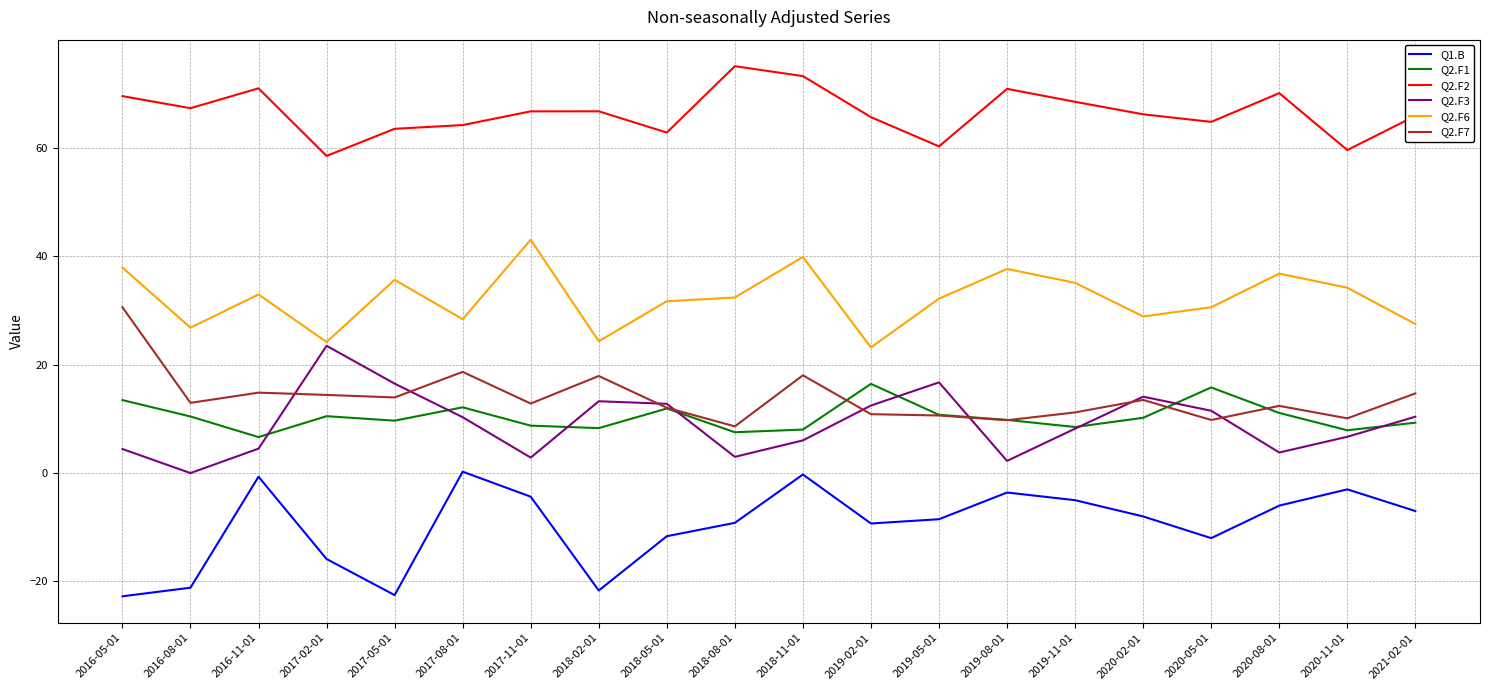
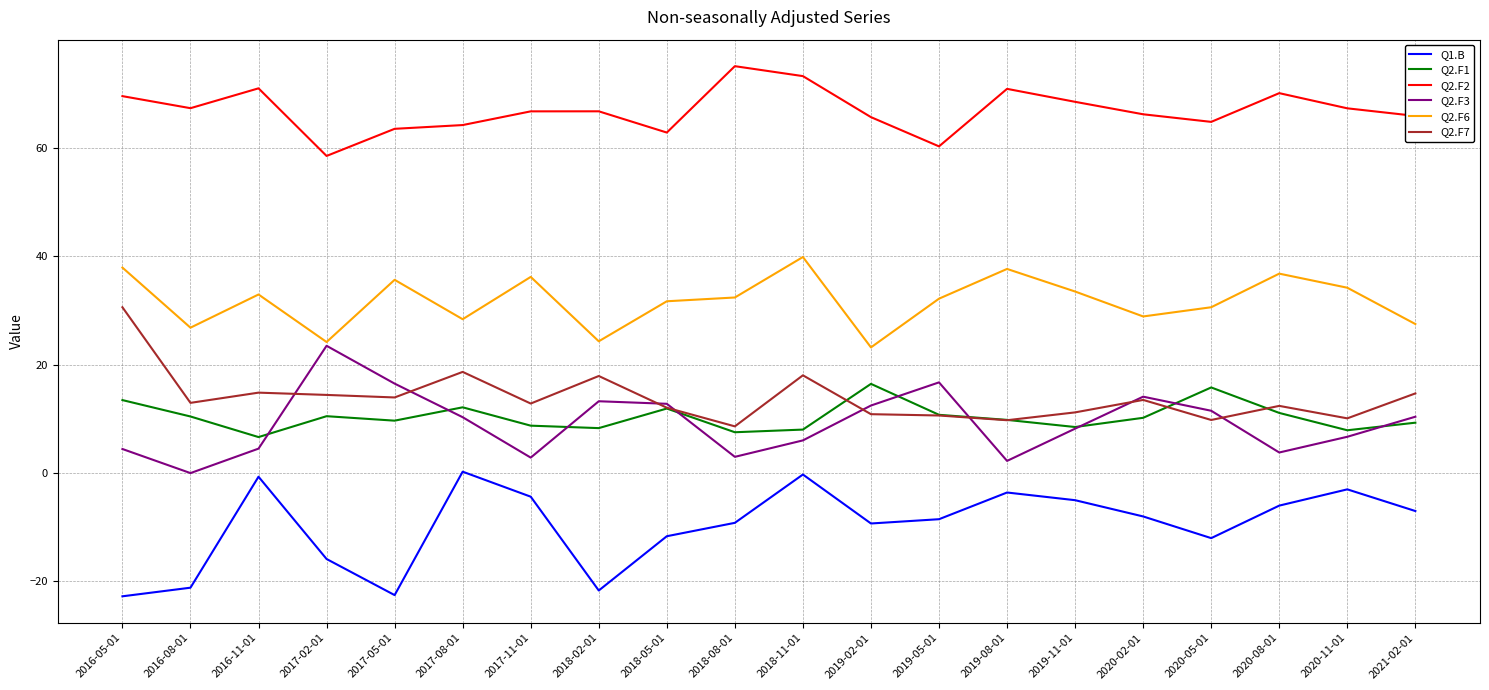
Q2.F6, 2017-11-01: 43 -> 36
Q2.F6, 2019-11-01: 35 -> 34
Q2.F2, 2020-11-01: 60 -> 67
